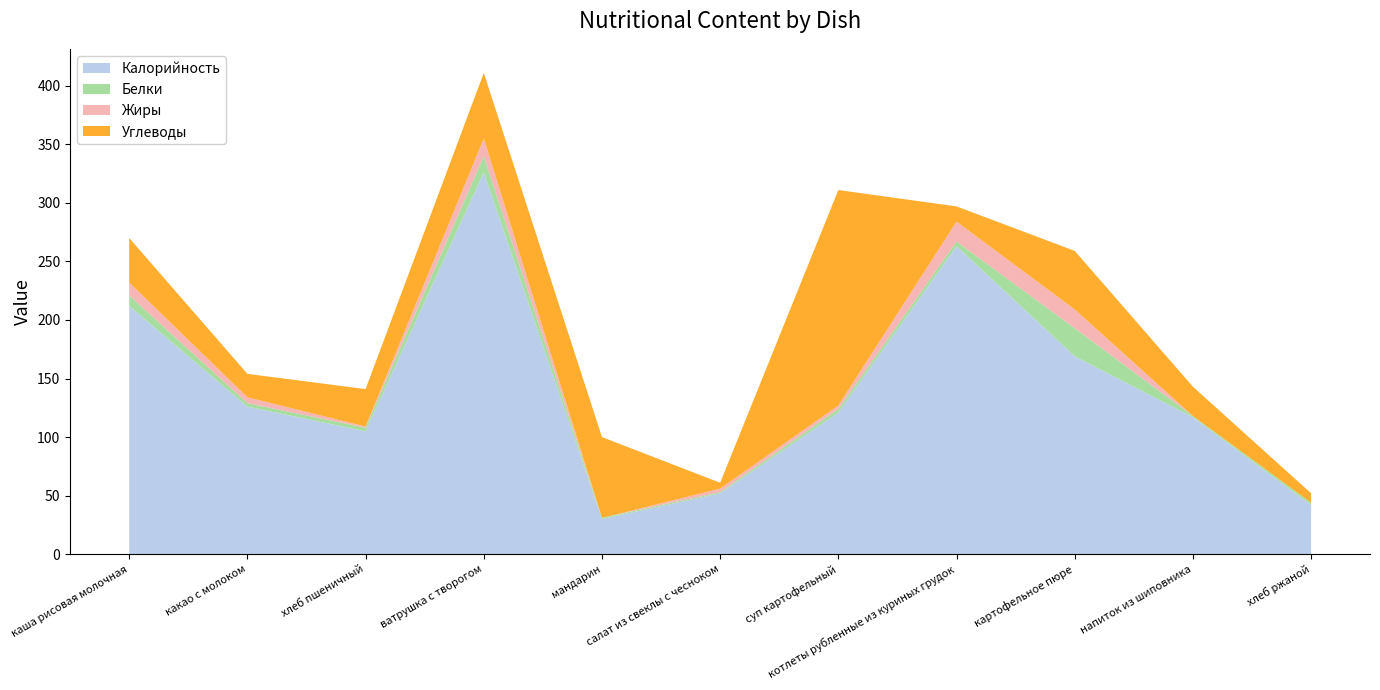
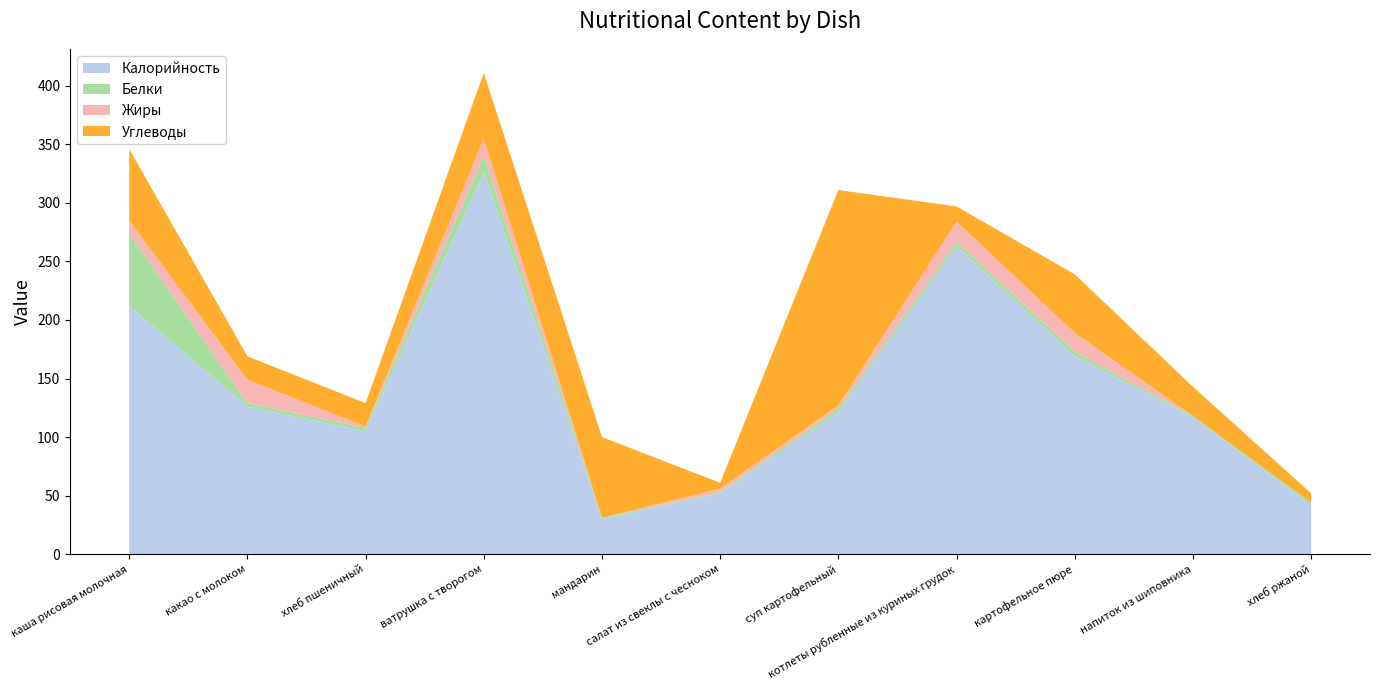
Белки, каша рисовая молочная: 9 -> 62
Углеводы, каша рисовая молочная: 38 -> 61
Жиры, какао с молоком: 5 -> 20
Углеводы, хлеб пшеничный: 32 -> 20
Белки, картофельное пюре: 24 -> 4
